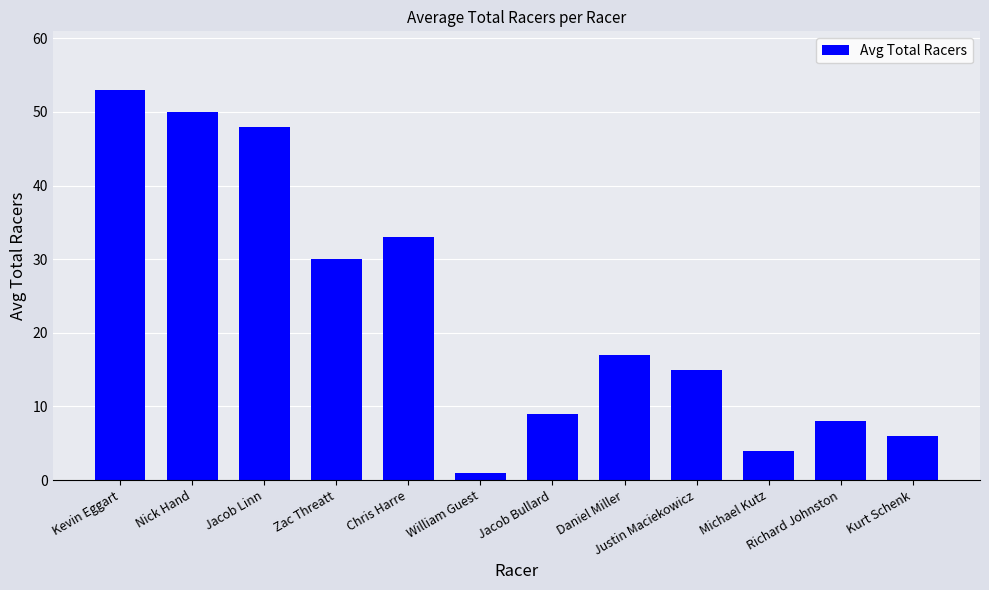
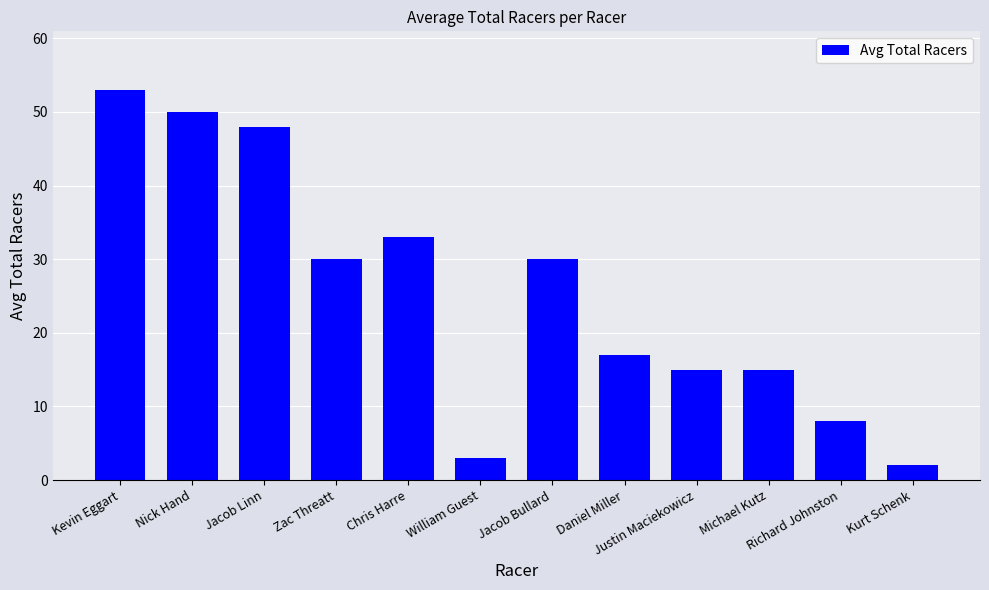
William Guest: 1 -> 3
Jacob Bullard: 9 -> 30
Michael Kutz: 4 -> 15
Kurt Schenk: 6 -> 2
